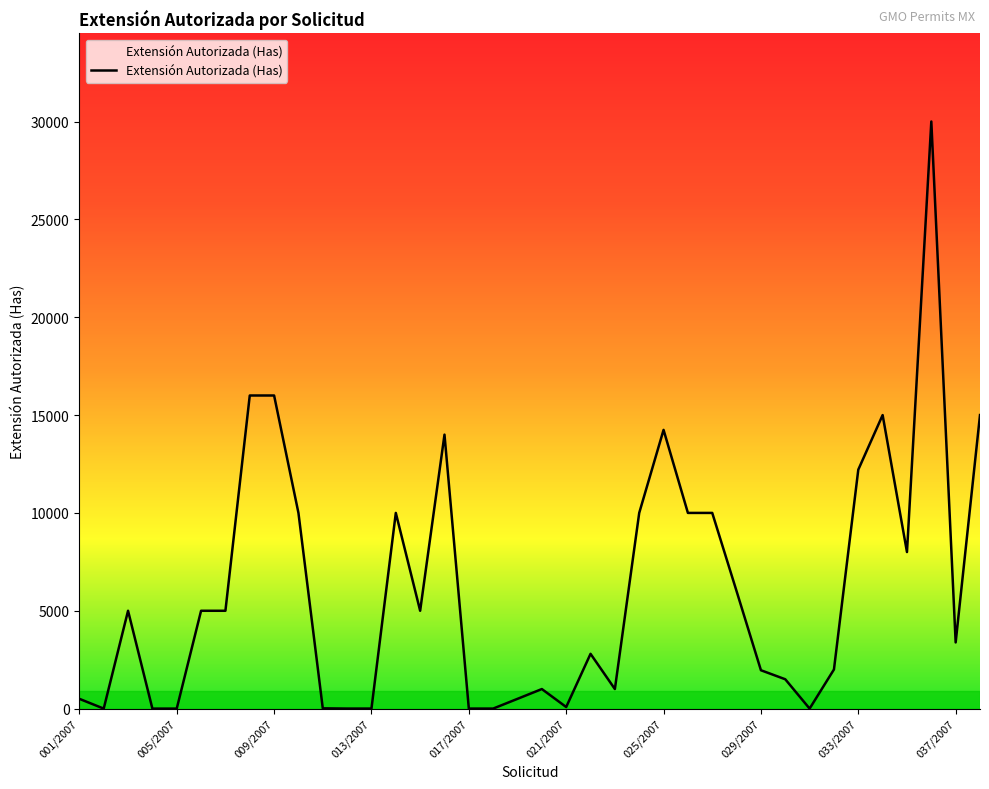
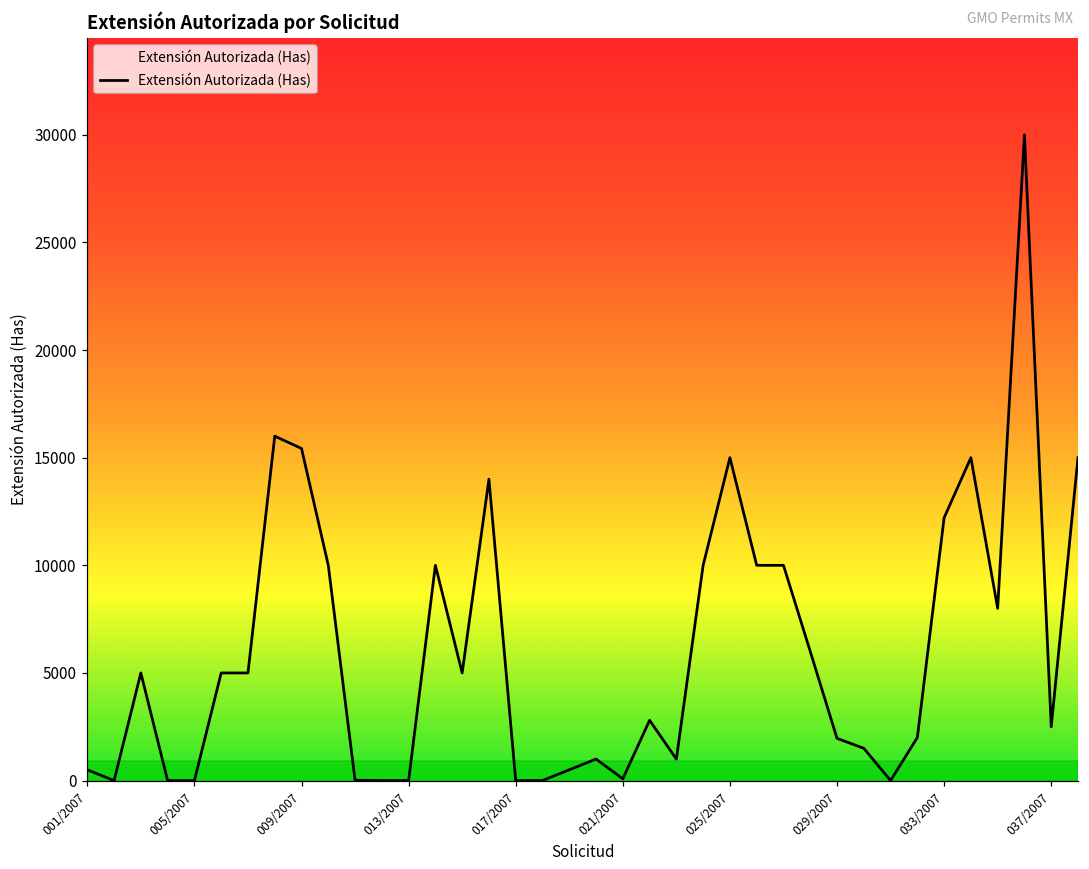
009/2007: 16000 -> 15400
025/2007: 14200 -> 15000
037/2007: 3400 -> 2500
